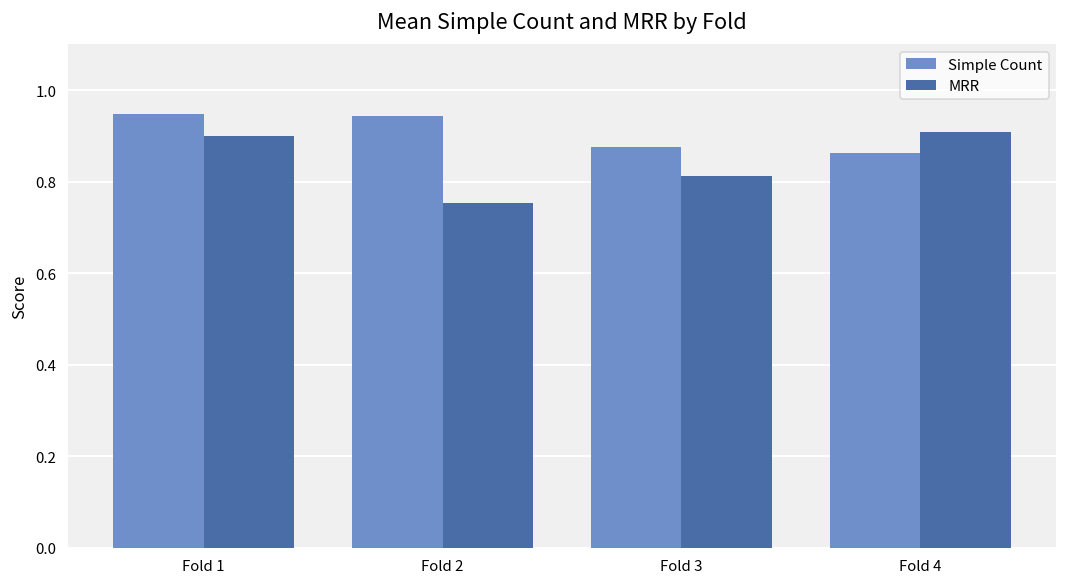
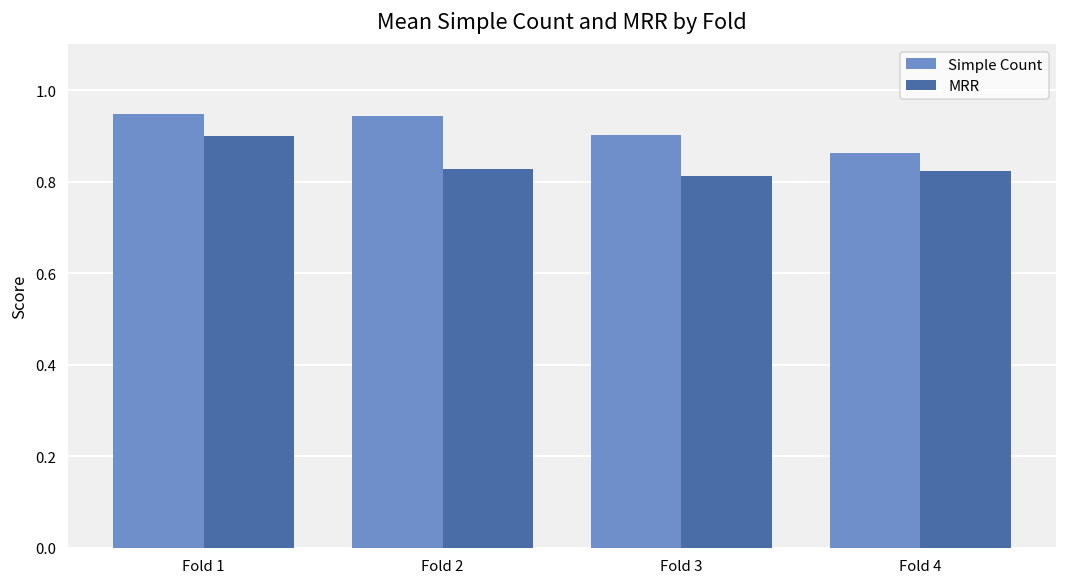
MRR, Fold 2: 0.75 -> 0.83
Simple Count, Fold 3: 0.88 -> 0.90
MRR, Fold 4: 0.91 -> 0.82
